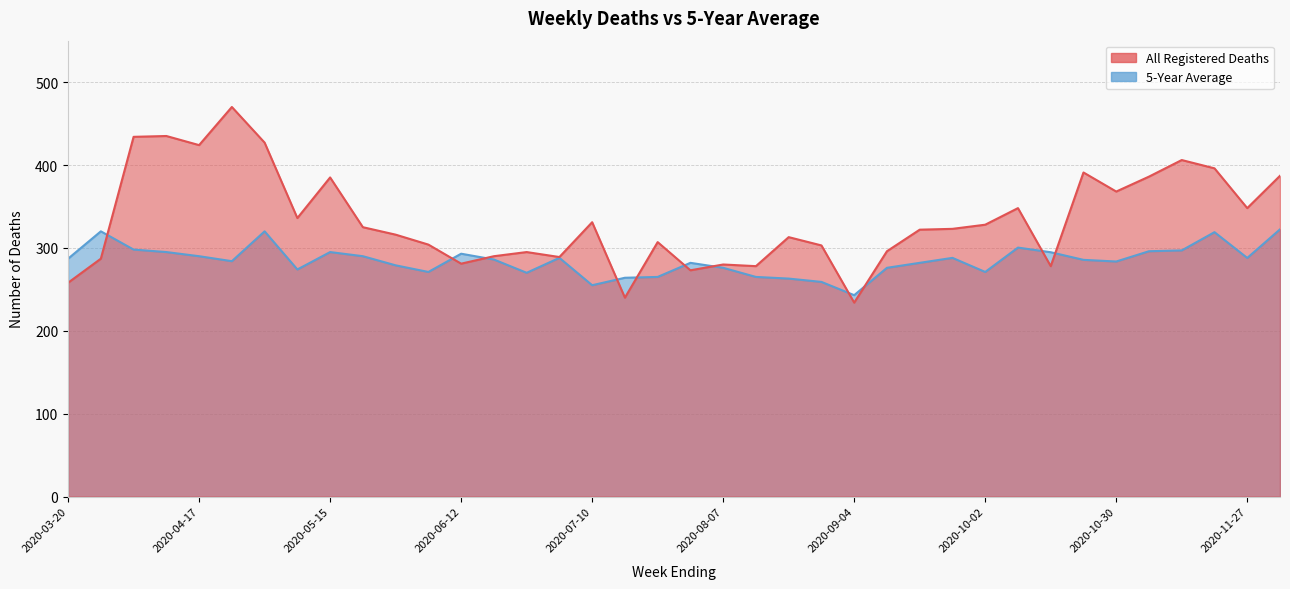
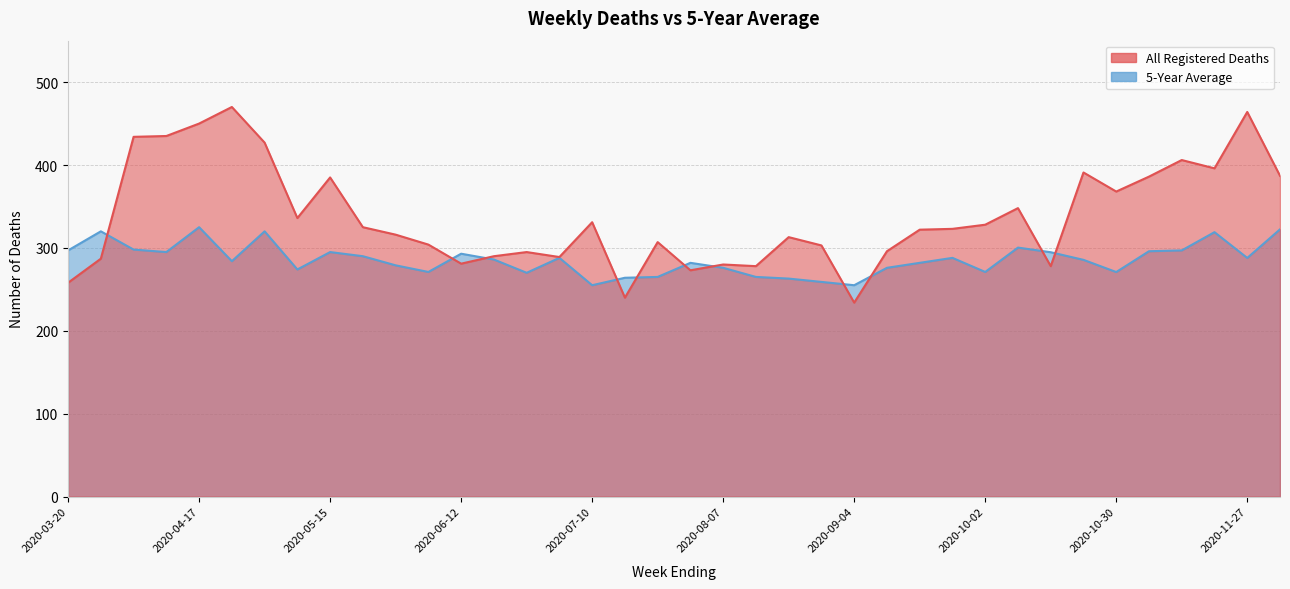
5-Year Average, 2020-03-20: 290 -> 300
5-Year Average, 2020-04-17: 290 -> 330
All Registered Deaths, 2020-04-17: 420 -> 450
5-Year Average, 2020-09-04: 240 -> 260
5-Year Average, 2020-10-30: 280 -> 270
All Registered Deaths, 2020-11-27: 350 -> 460
